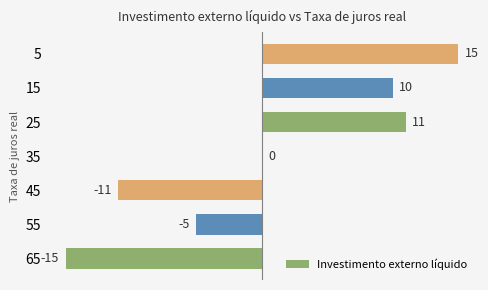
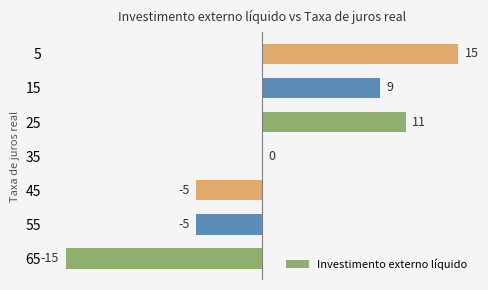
15: 10 -> 9
45: -11 -> -5
